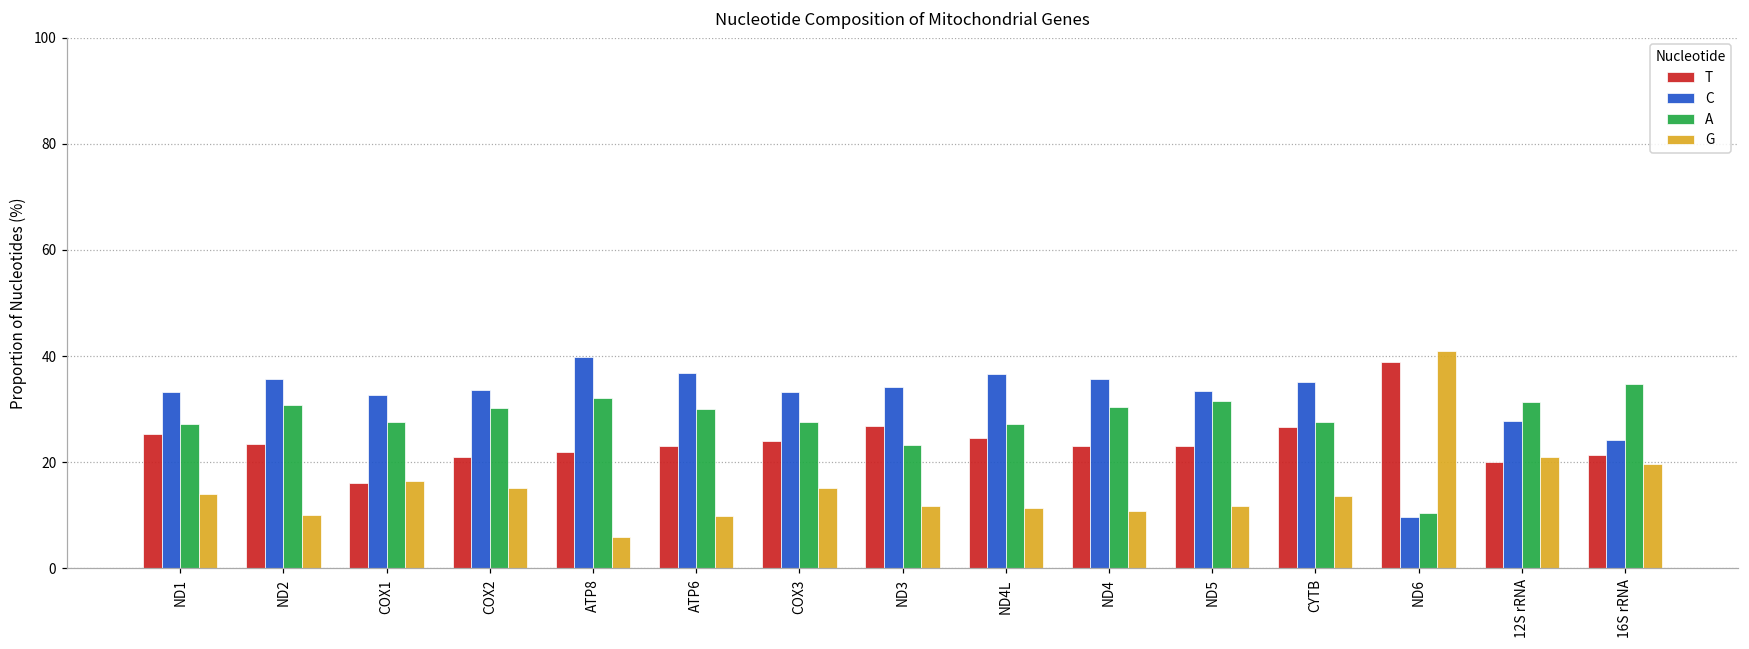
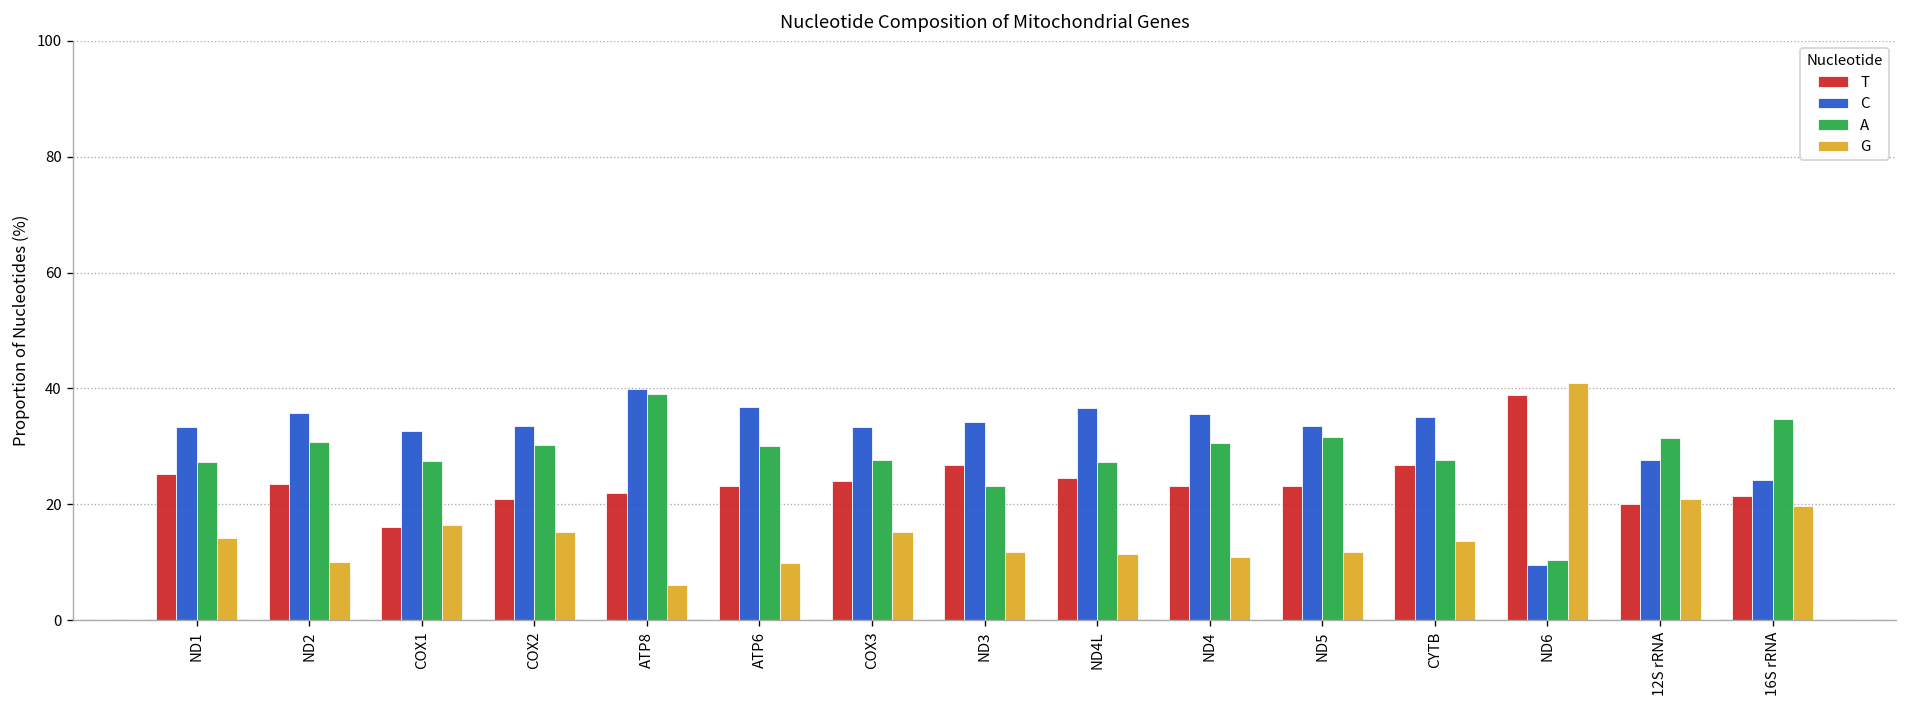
A, ATP8: 32 -> 39
